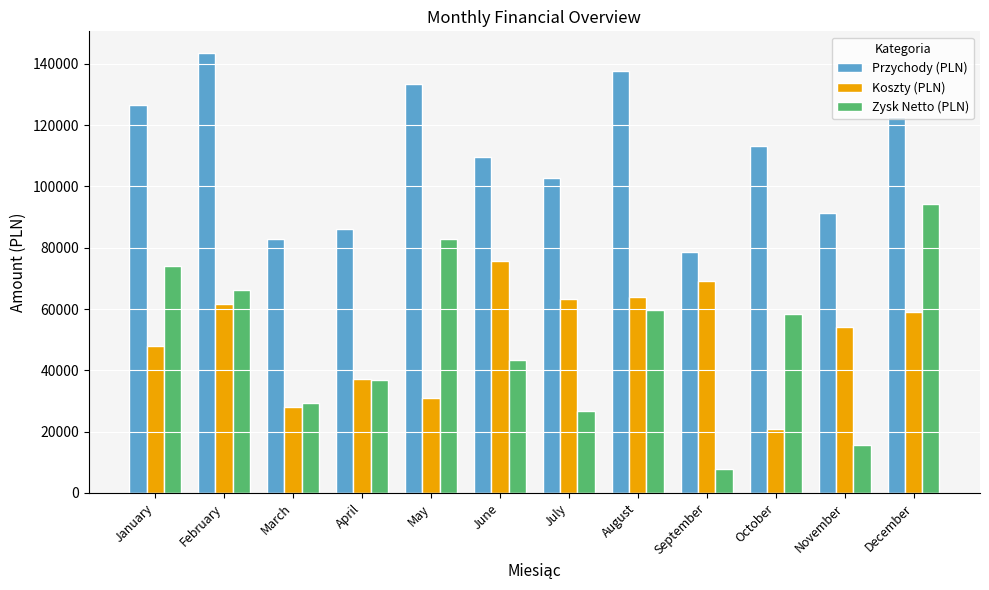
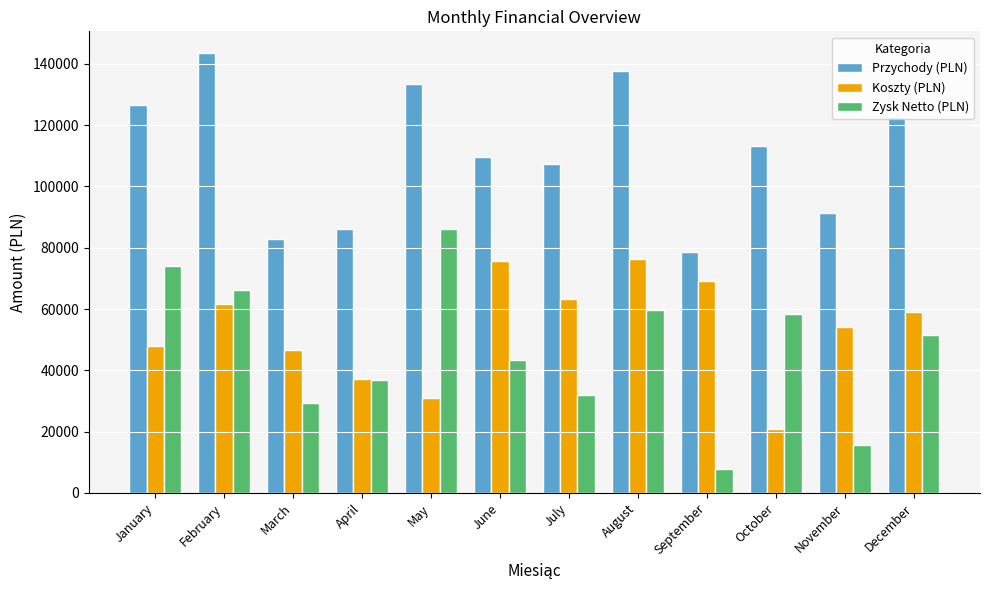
Koszty (PLN), March: 28000 -> 47000
Zysk Netto (PLN), May: 83000 -> 86000
Przychody (PLN), July: 103000 -> 107000
Zysk Netto (PLN), July: 27000 -> 32000
Koszty (PLN), August: 64000 -> 76000
Zysk Netto (PLN), December: 94000 -> 52000
